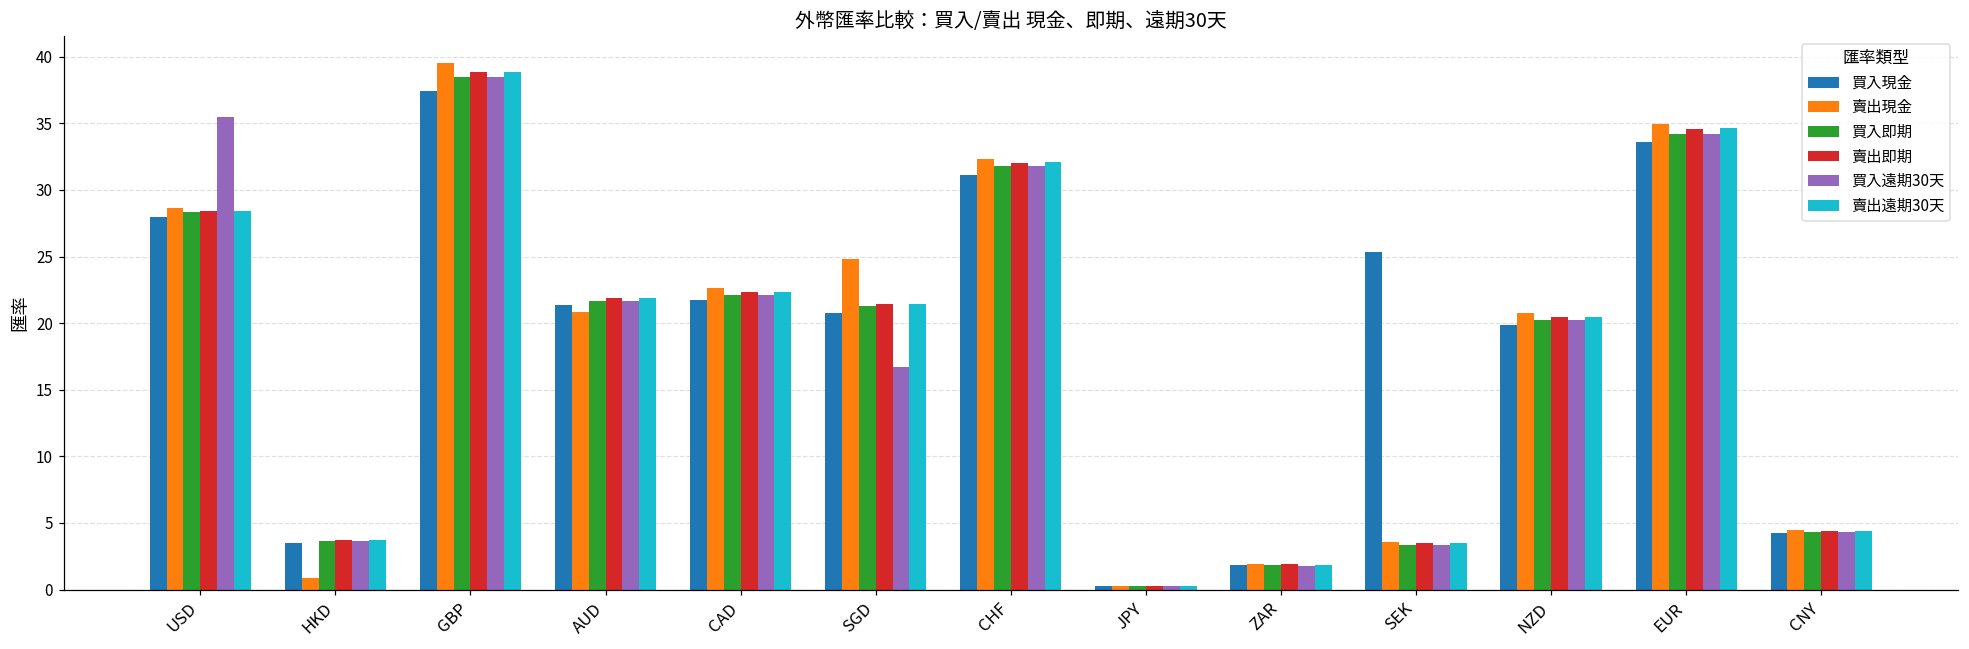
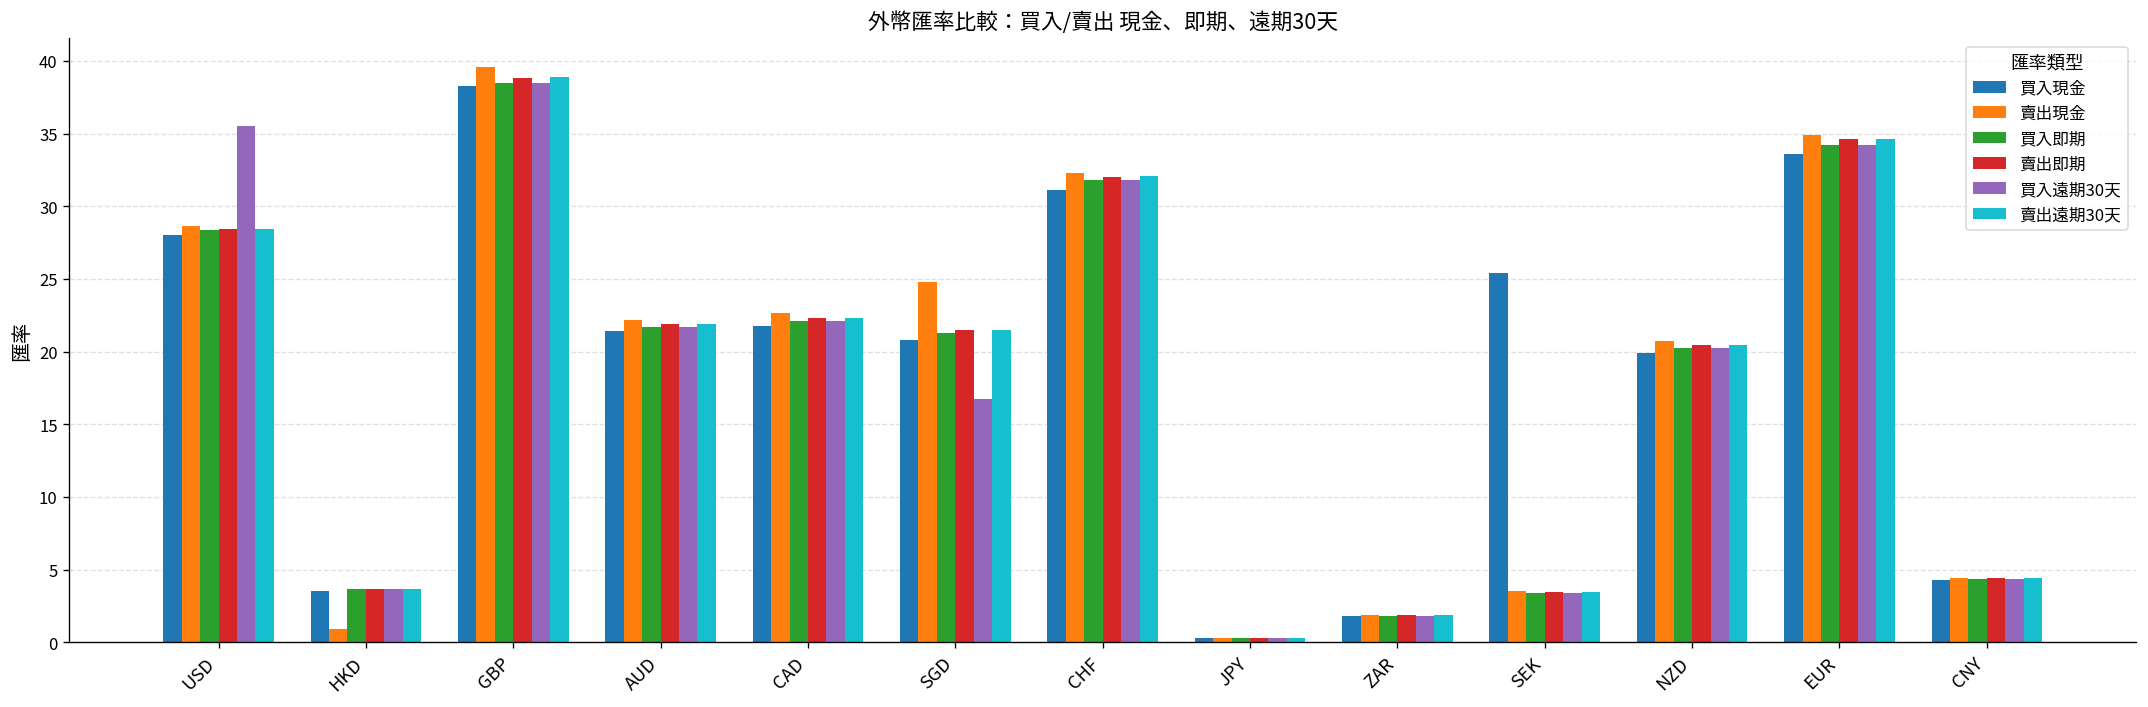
買入現金, GBP: 37.5 -> 38.3
賣出現金, AUD: 20.9 -> 22.2
